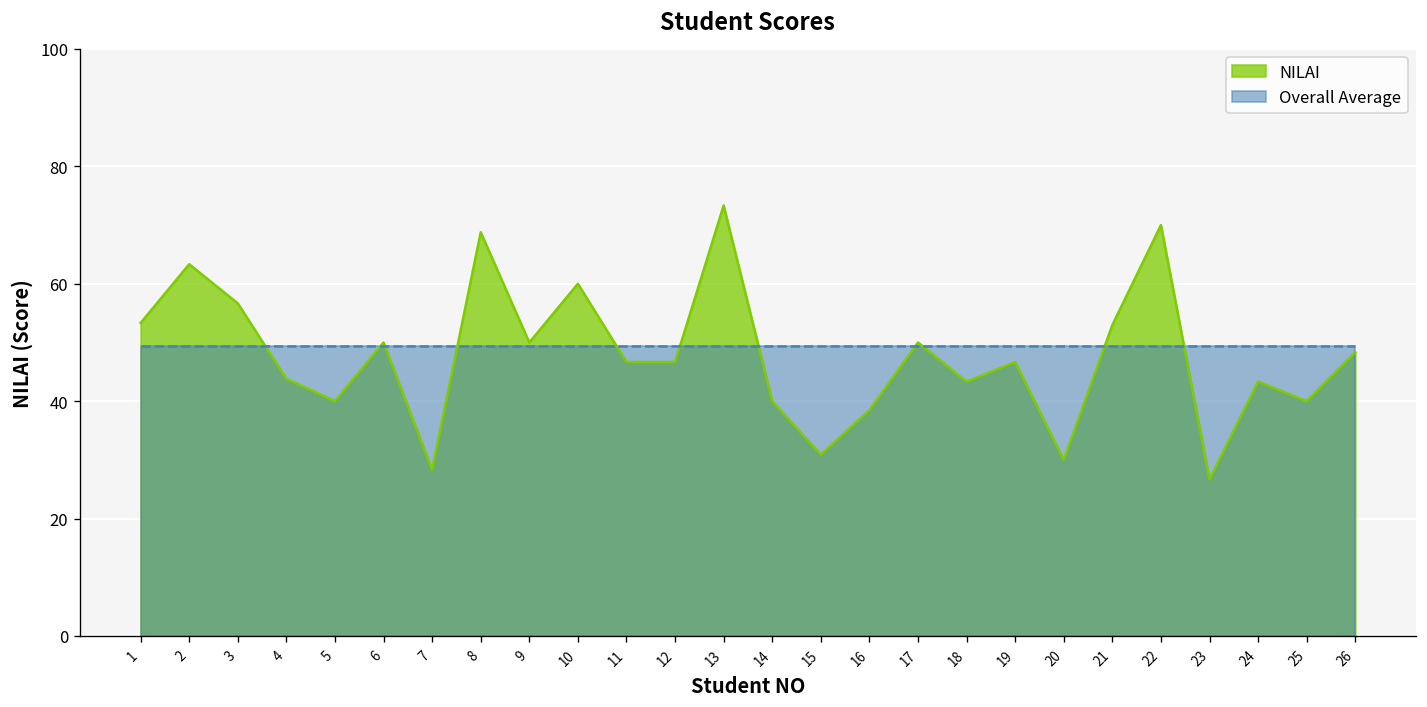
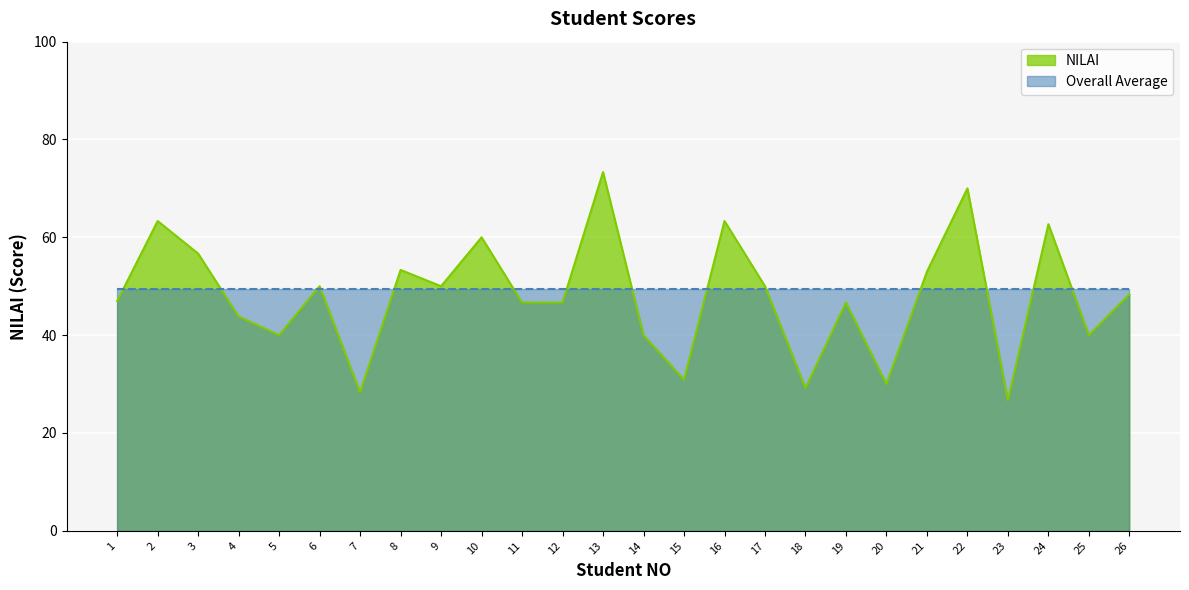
NILAI, 1: 53 -> 47
NILAI, 8: 69 -> 53
NILAI, 16: 38 -> 63
NILAI, 18: 43 -> 29
NILAI, 24: 43 -> 63
